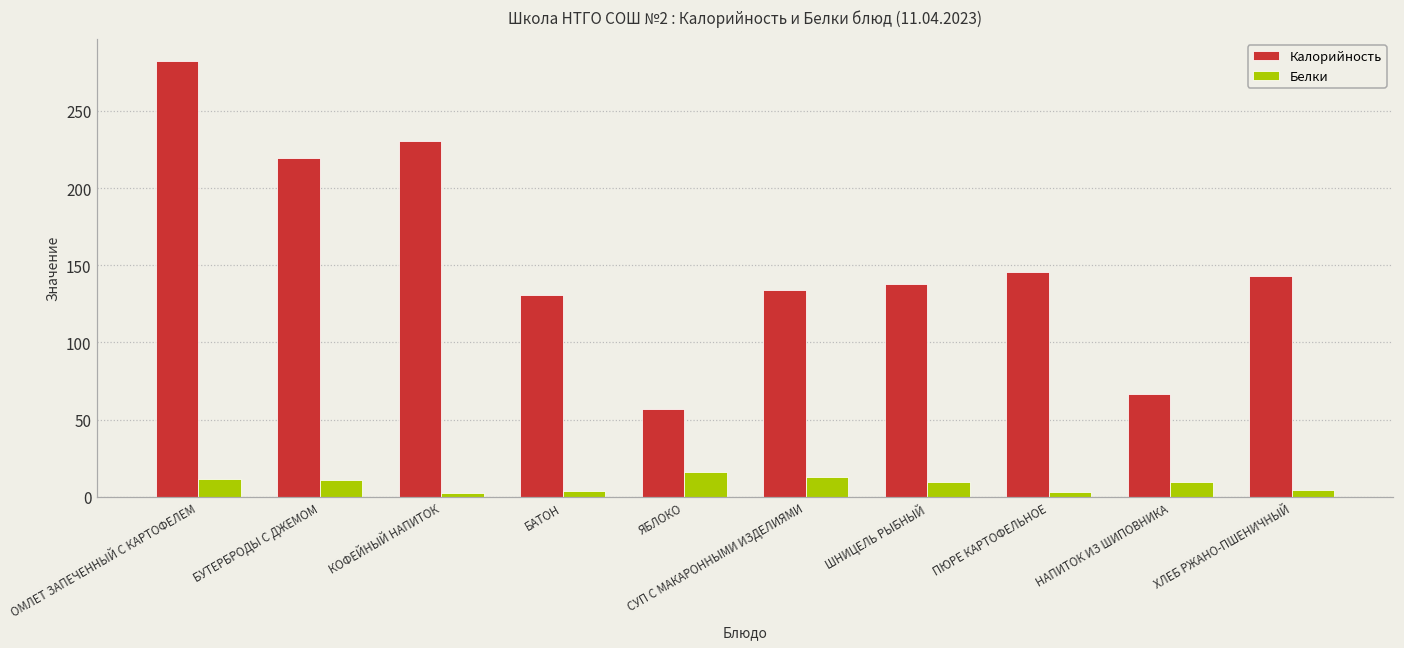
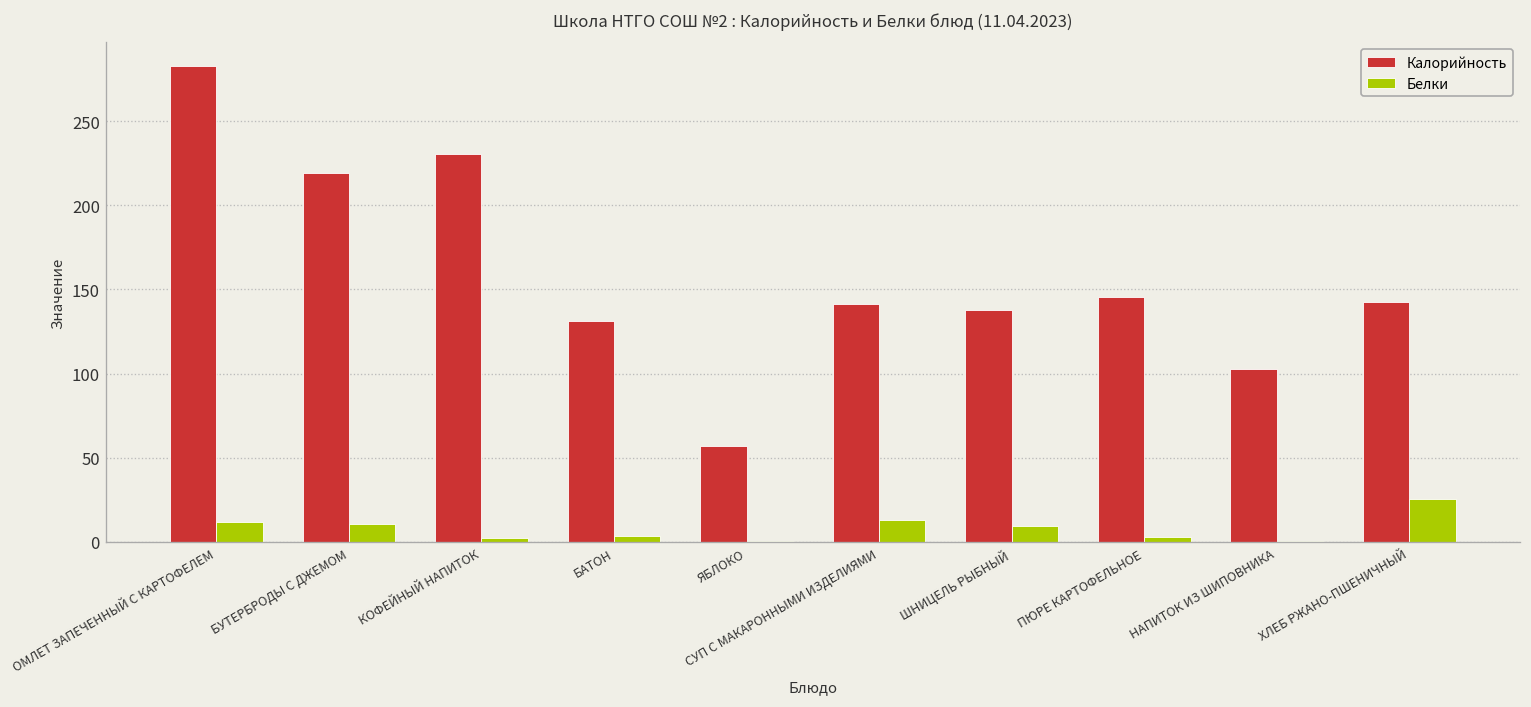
Белки, ЯБЛОКО: 16 -> 0
Калорийность, СУП С МАКАРОННЫМИ ИЗДЕЛИЯМИ: 134 -> 142
Калорийность, НАПИТОК ИЗ ШИПОВНИКА: 66 -> 103
Белки, НАПИТОК ИЗ ШИПОВНИКА: 10 -> 1
Белки, ХЛЕБ РЖАНО-ПШЕНИЧНЫЙ: 5 -> 26
